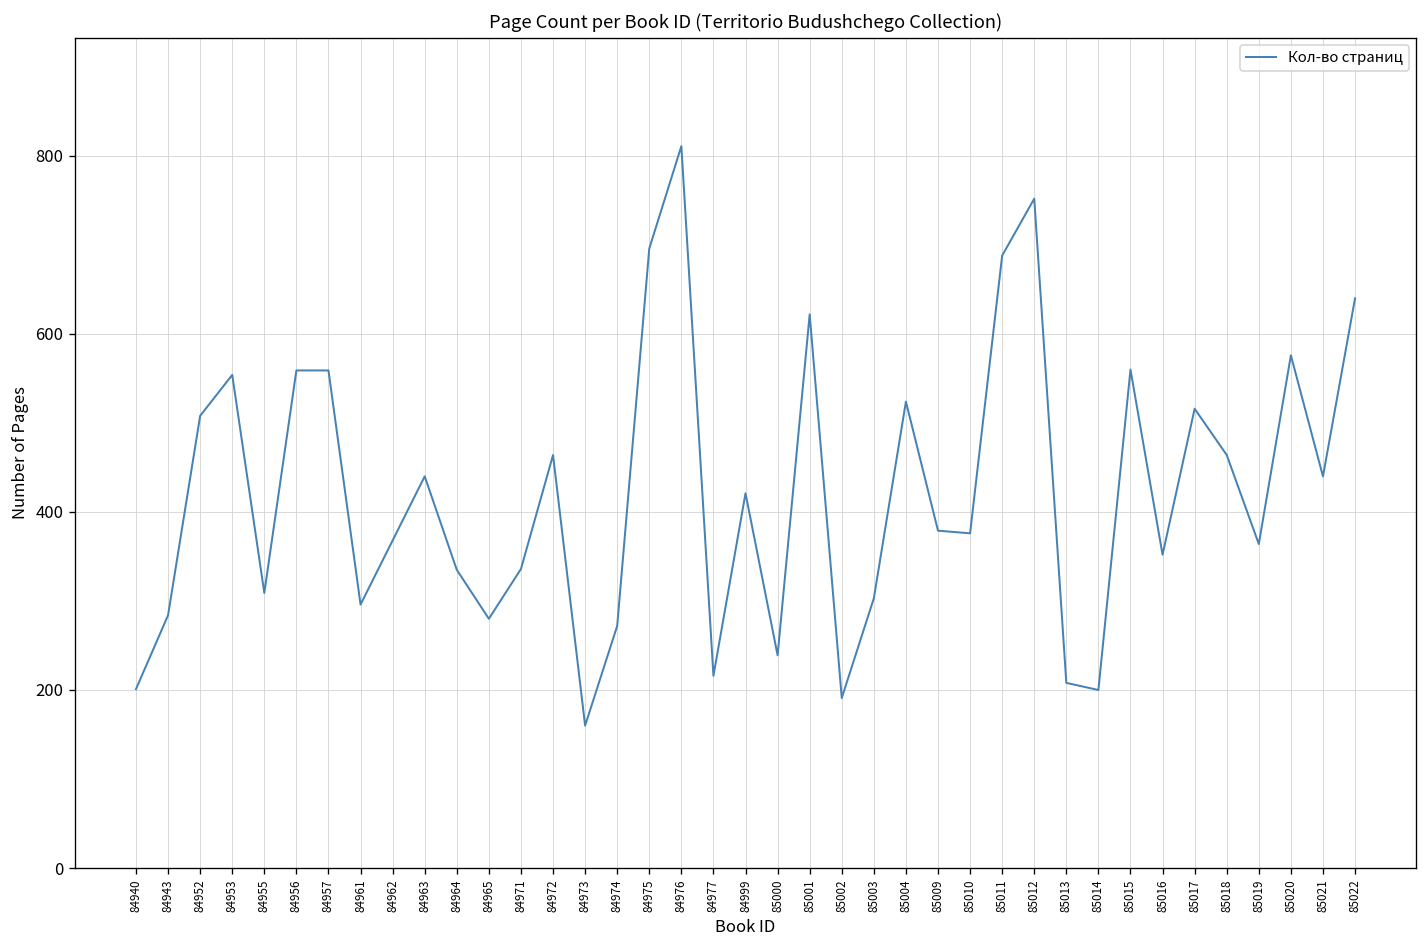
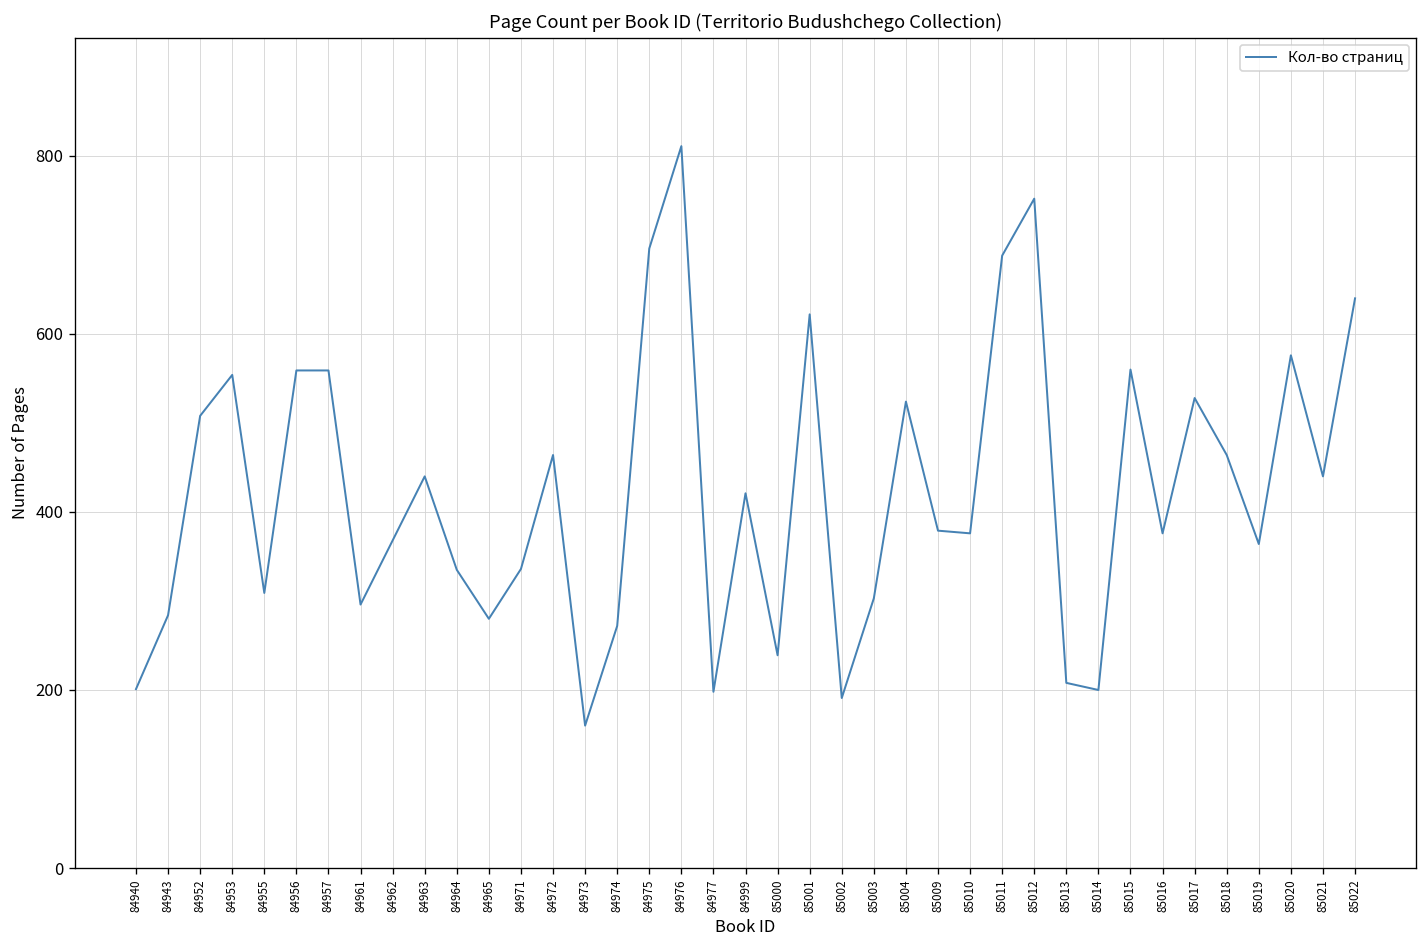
84977: 220 -> 200
85016: 350 -> 380
85017: 520 -> 530
